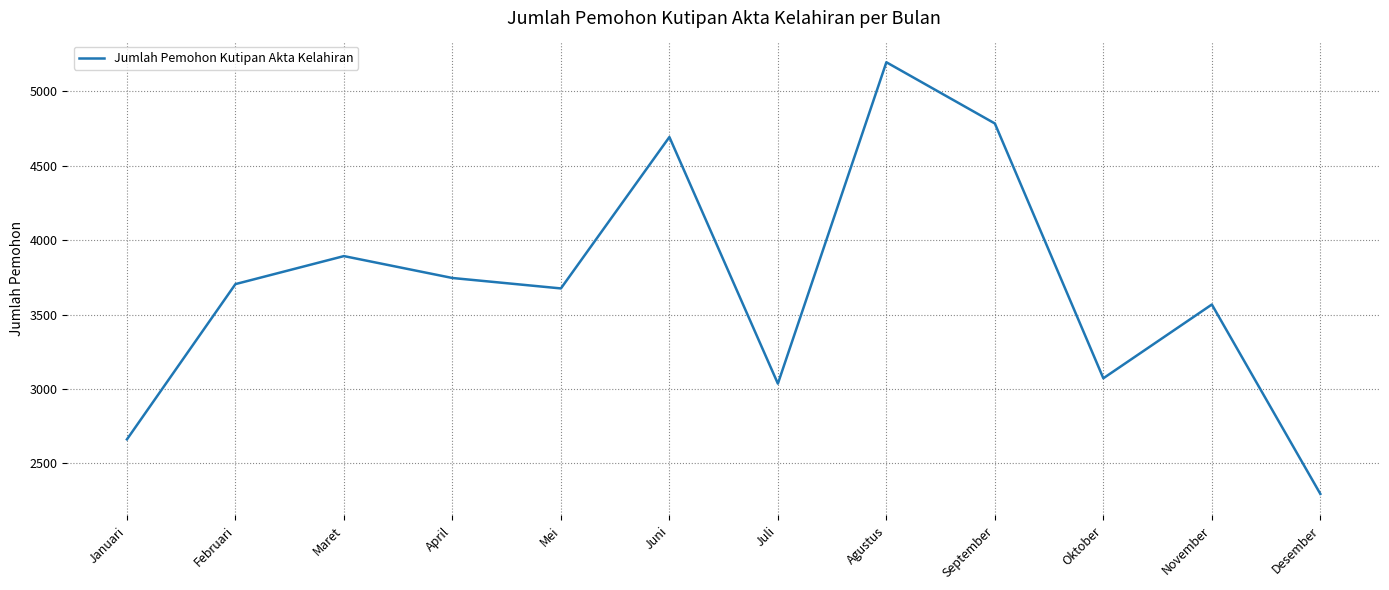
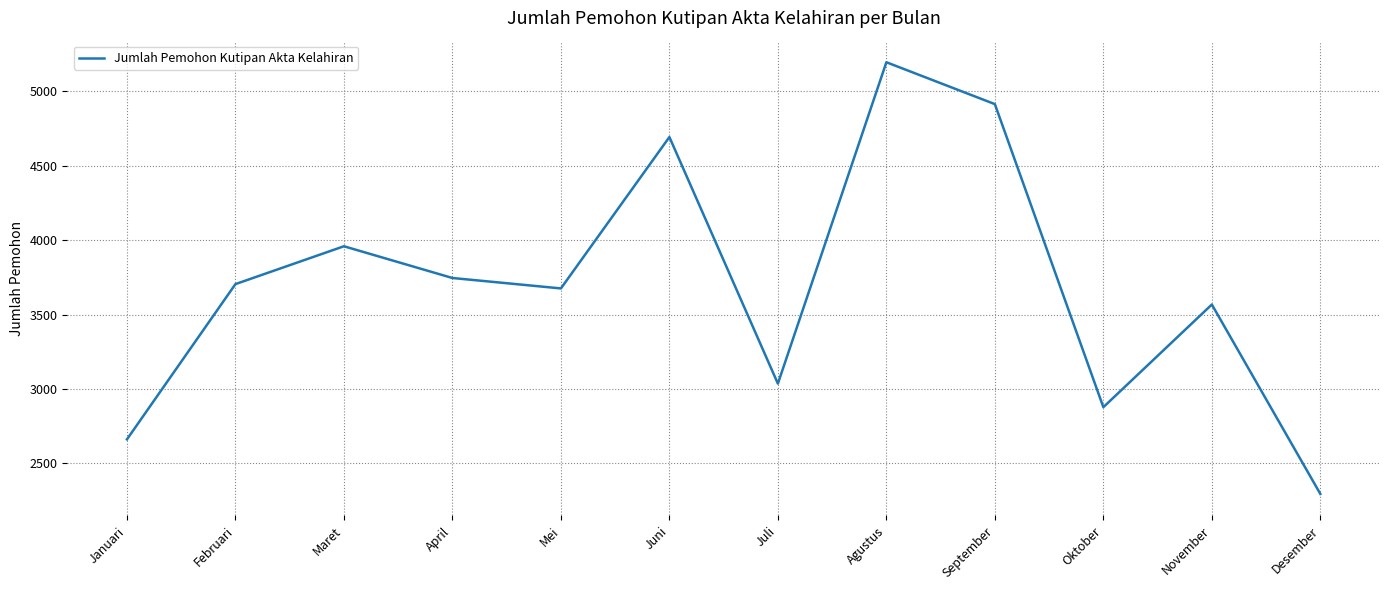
Maret: 3890 -> 3960
September: 4780 -> 4910
Oktober: 3070 -> 2880
